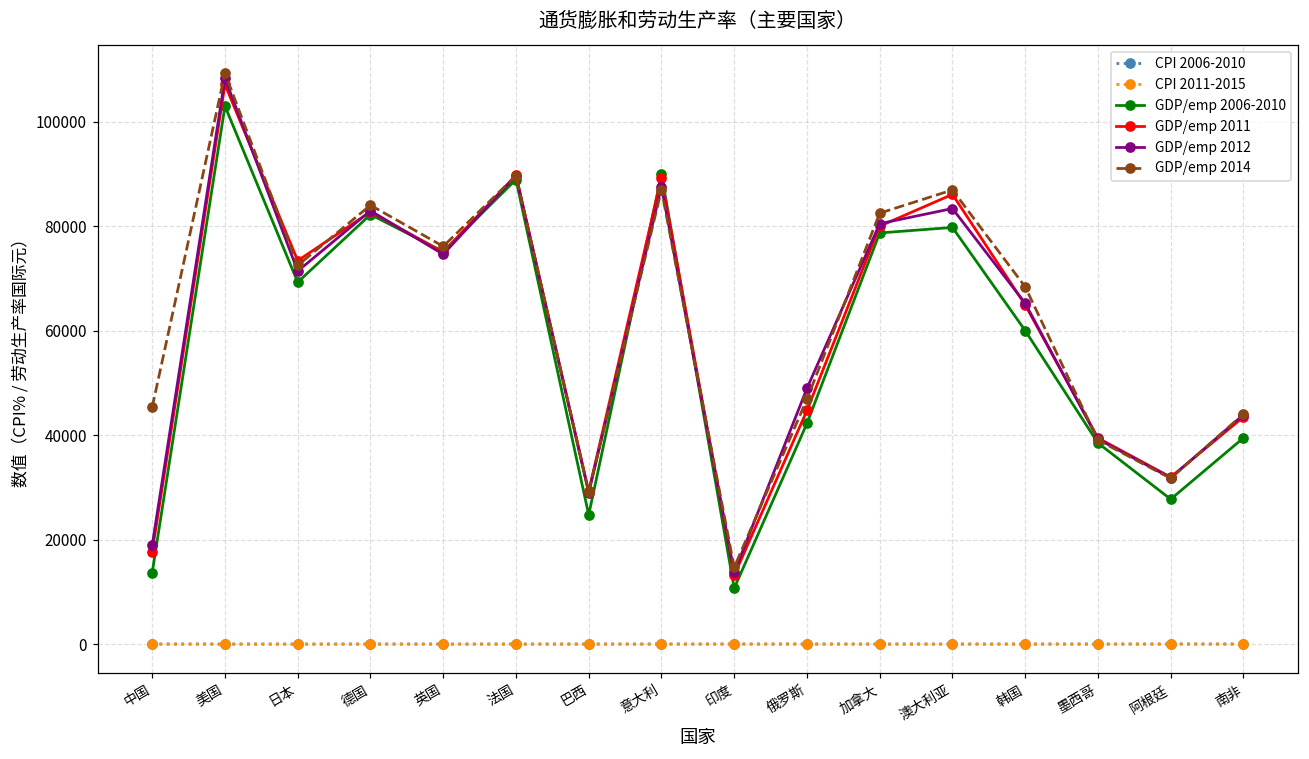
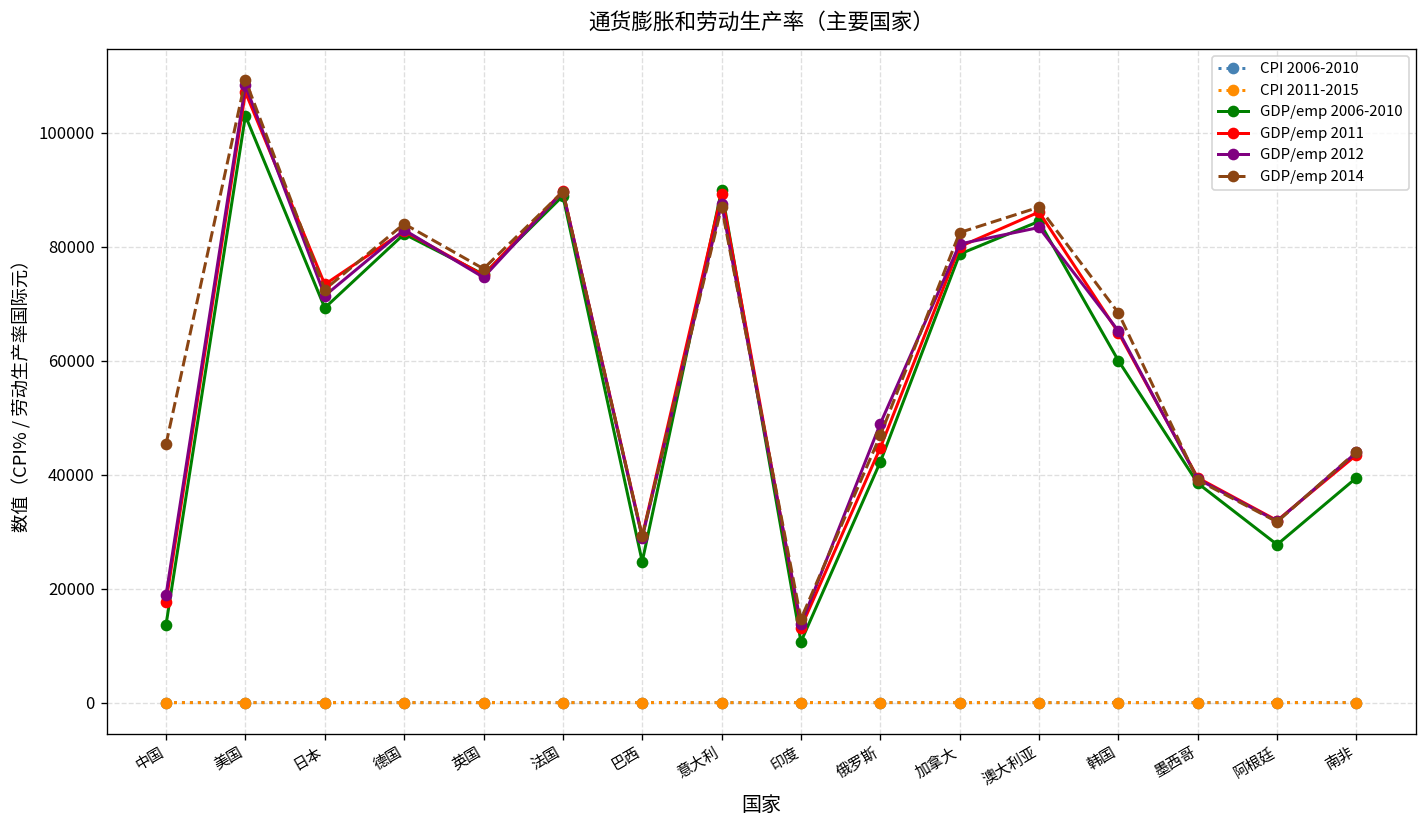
GDP/emp 2006-2010, 澳大利亚: 80000 -> 84000
